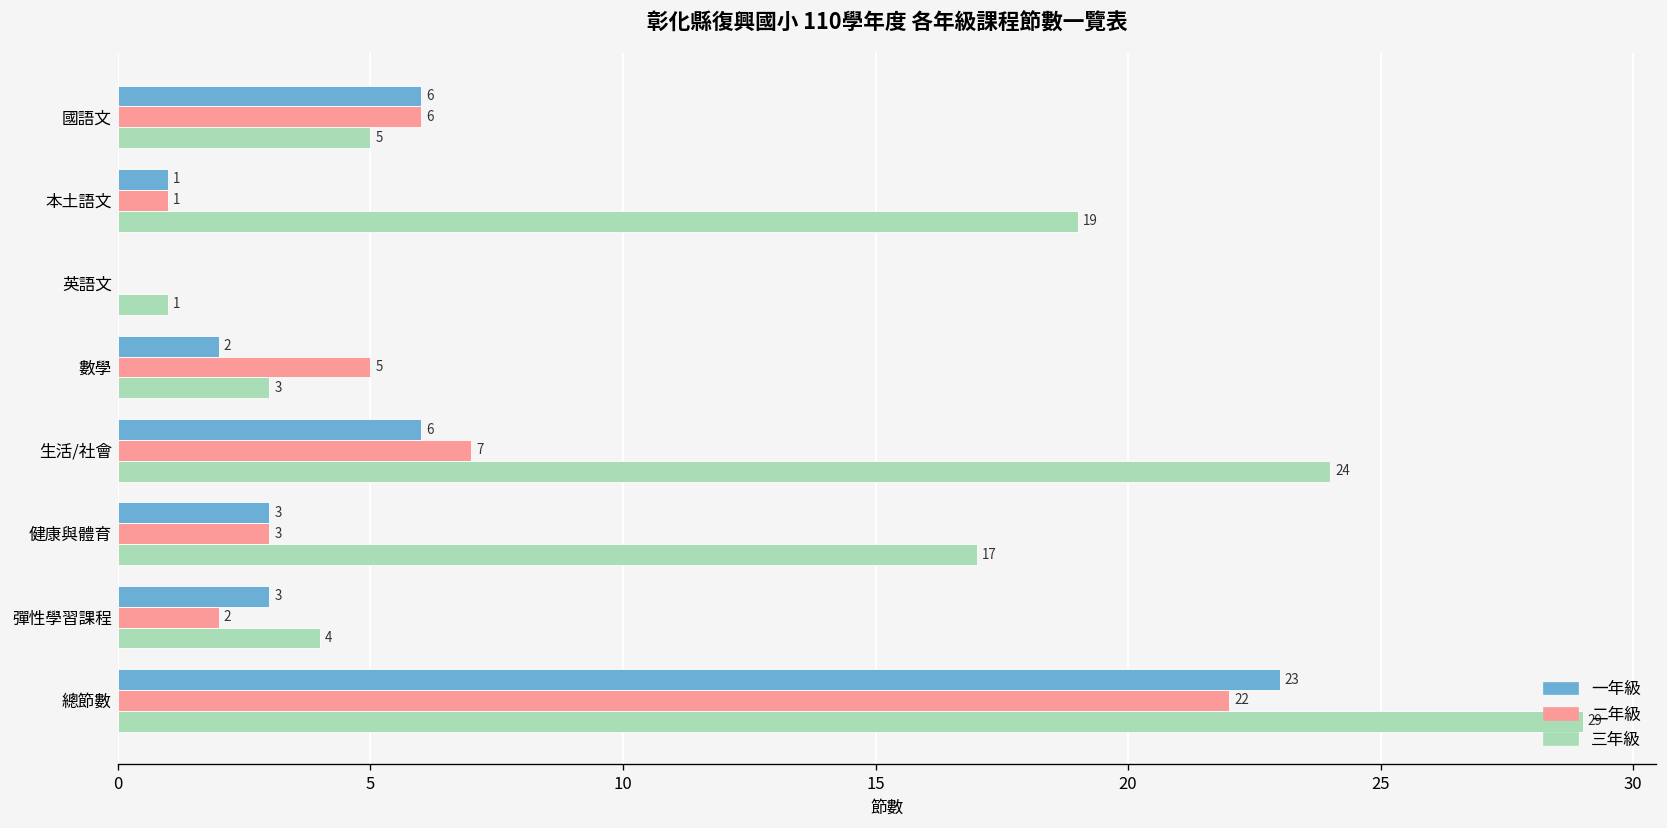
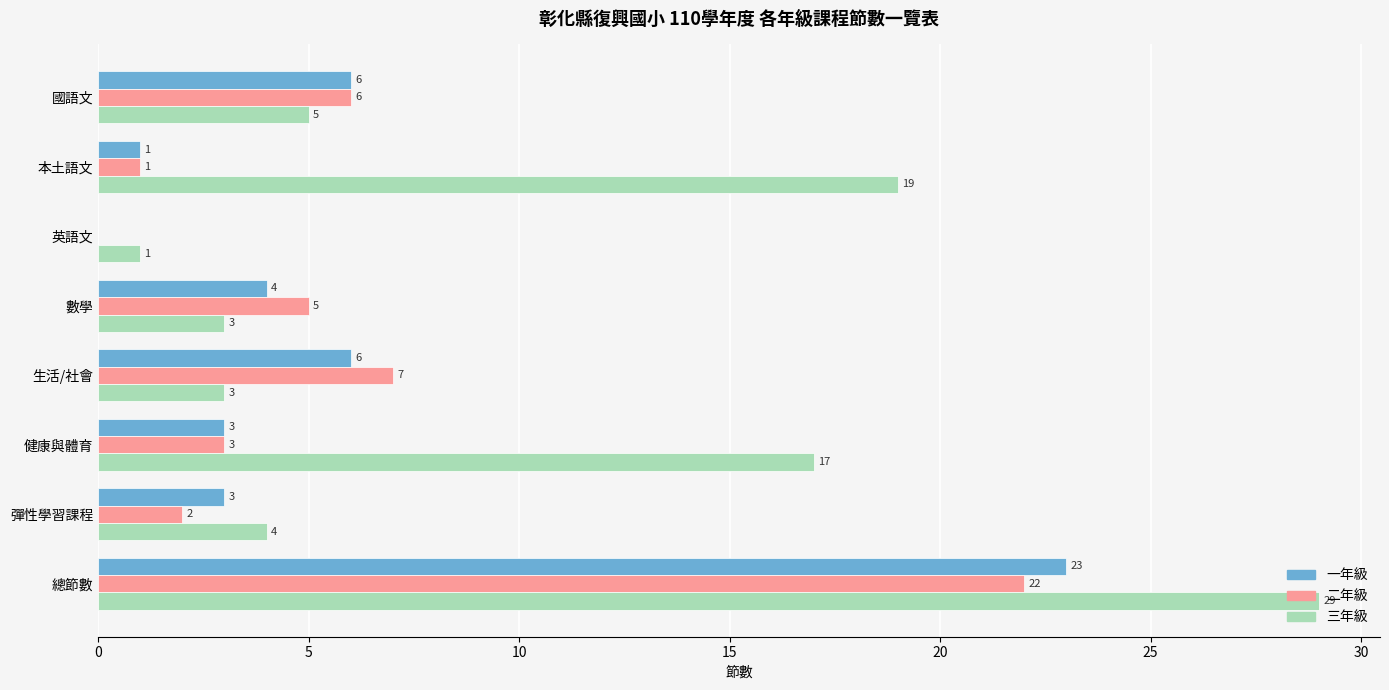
一年級, 數學: 2 -> 4
三年級, 生活/社會: 24 -> 3
